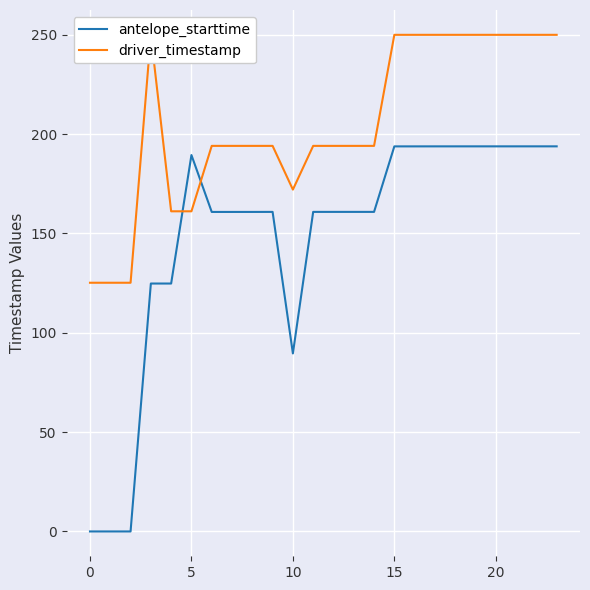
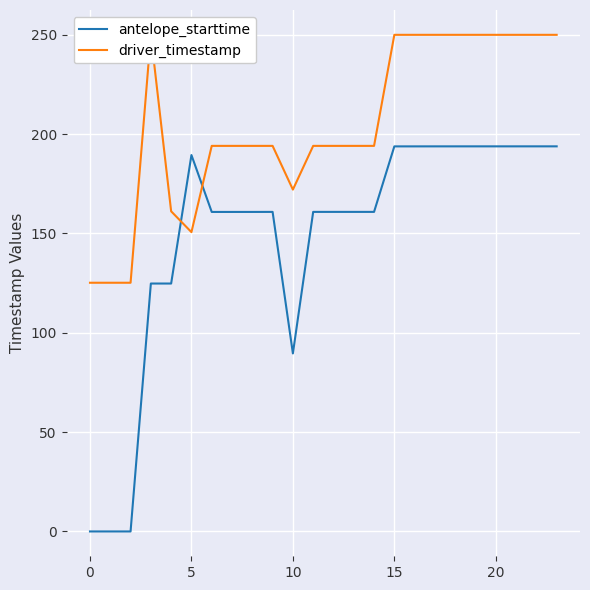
driver_timestamp, 5: 161 -> 151
